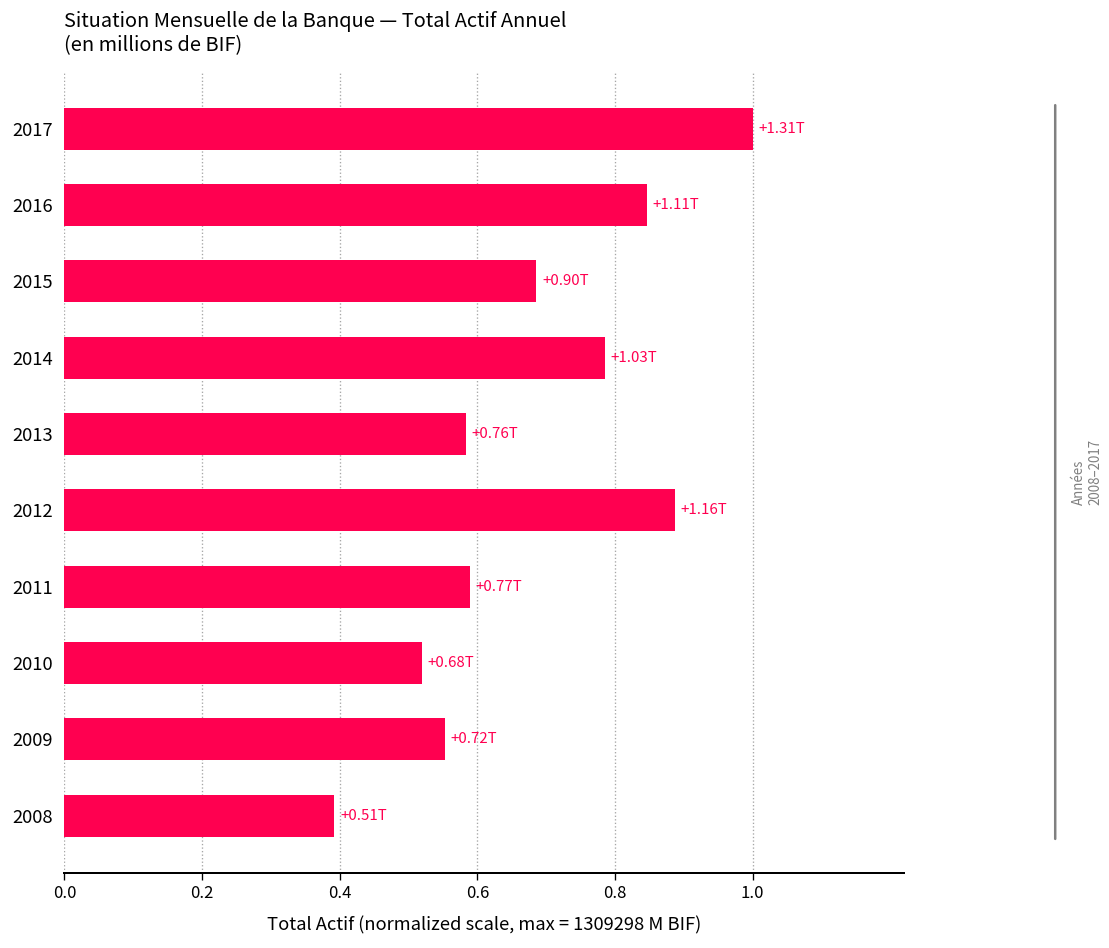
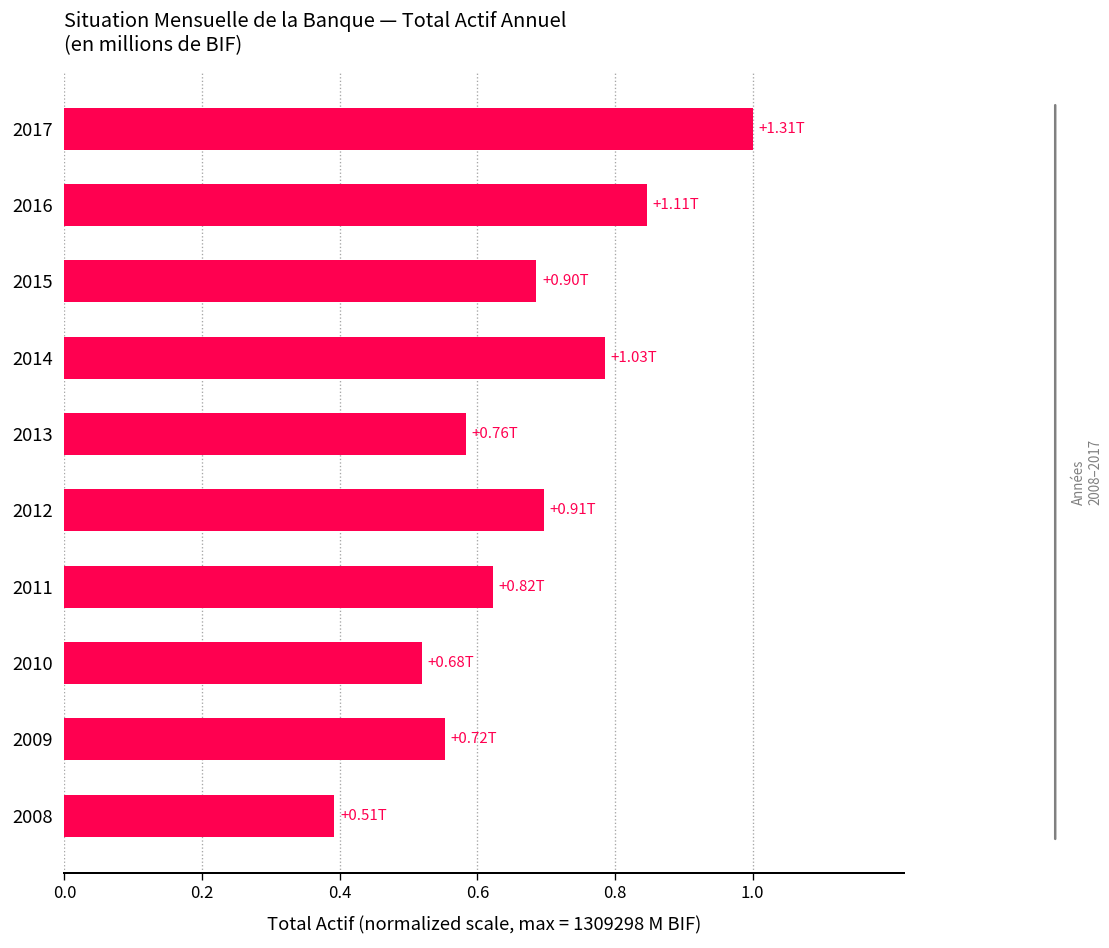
2012: +1.16T -> +0.91T
2011: +0.77T -> +0.82T
